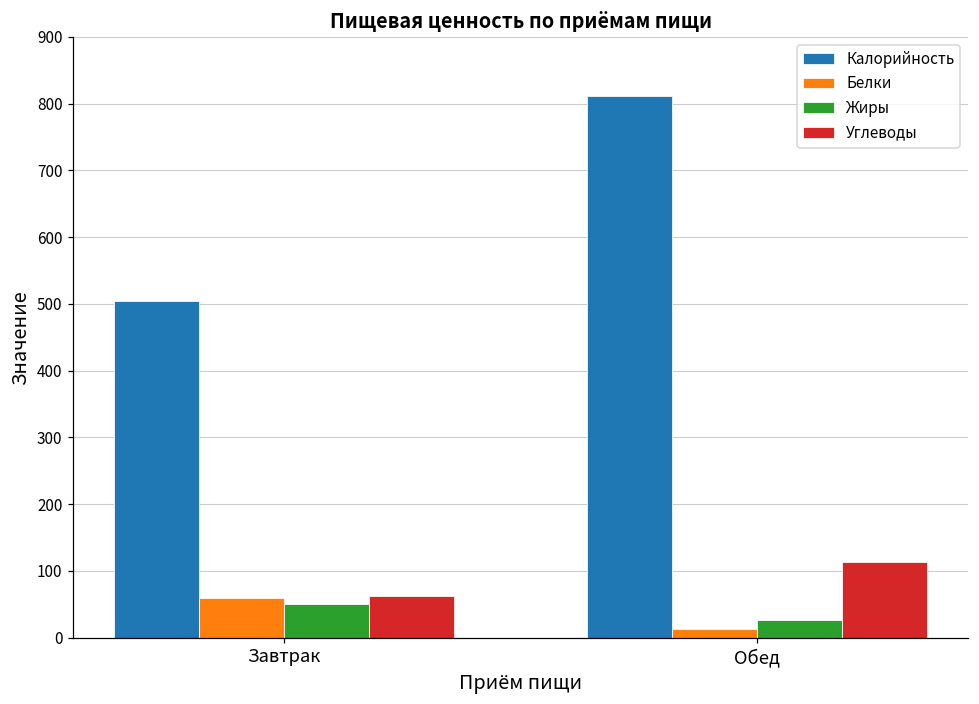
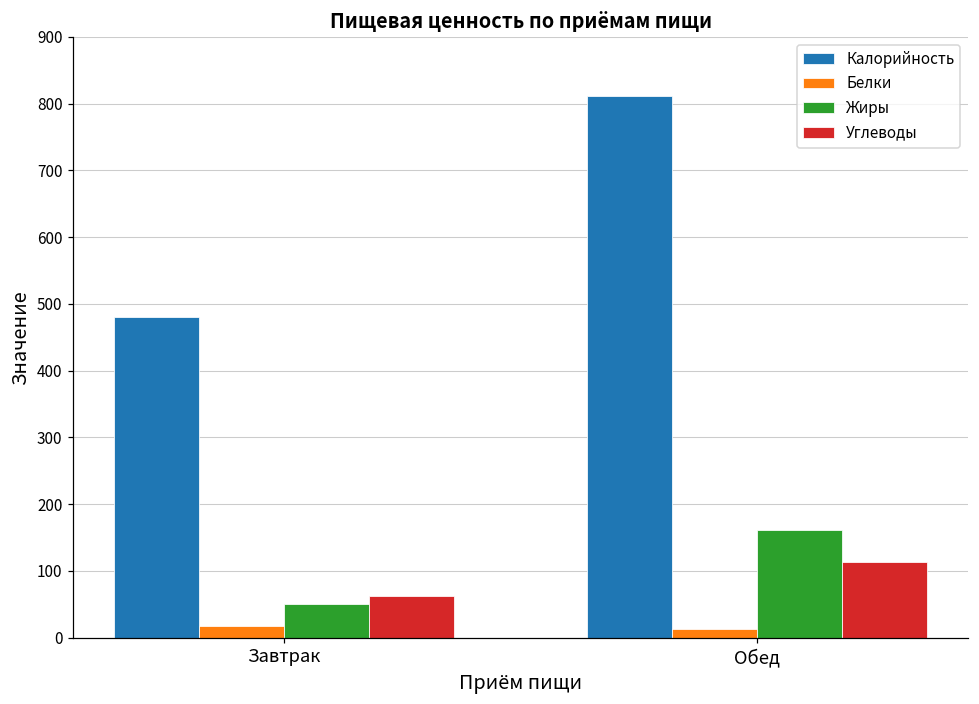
Калорийность, Завтрак: 510 -> 480
Белки, Завтрак: 60 -> 20
Жиры, Обед: 30 -> 160
